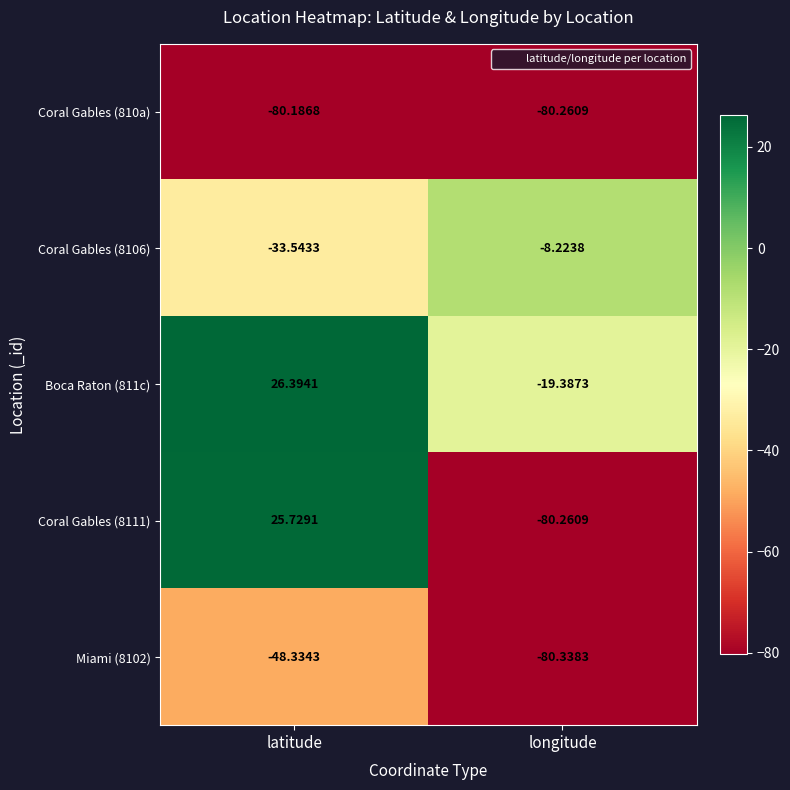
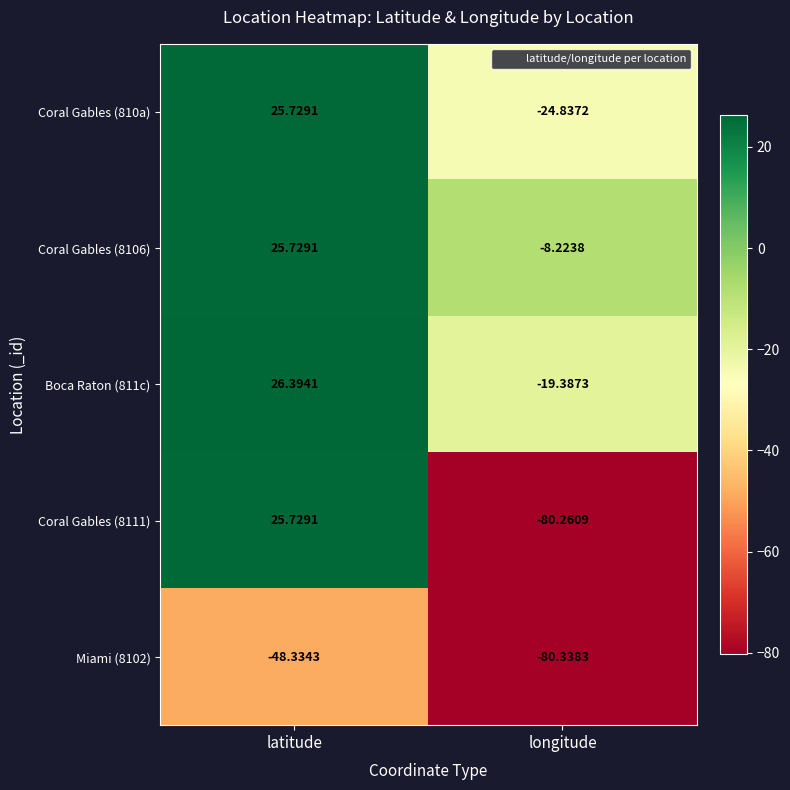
Coral Gables (810a), latitude: -80.1868 -> 25.7291
Coral Gables (810a), longitude: -80.2609 -> -24.8372
Coral Gables (8106), latitude: -33.5433 -> 25.7291
